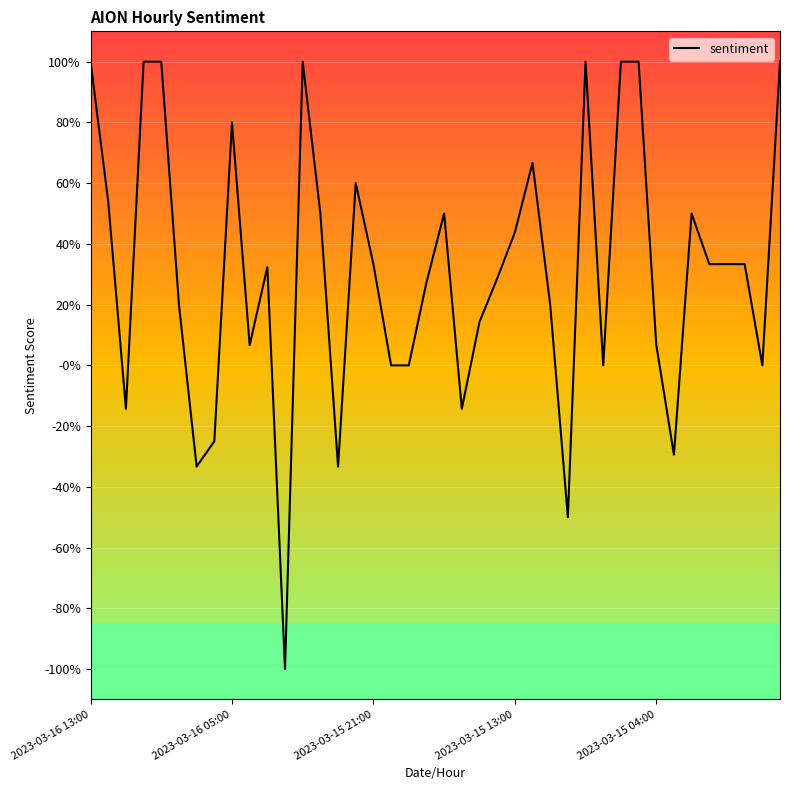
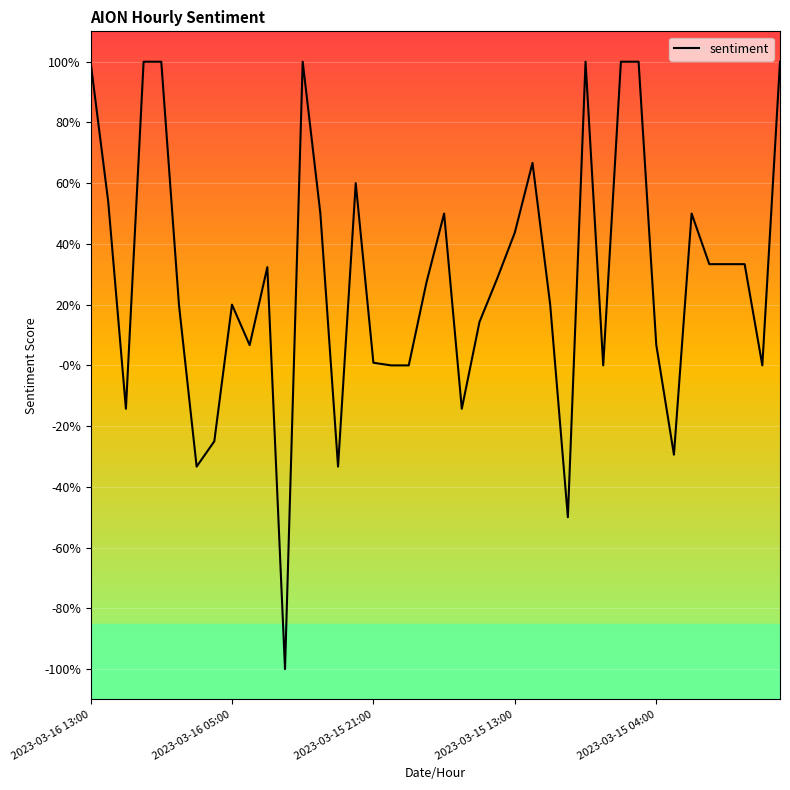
2023-03-16 05:00: 80% -> 20%
2023-03-15 21:00: 33% -> 1%
